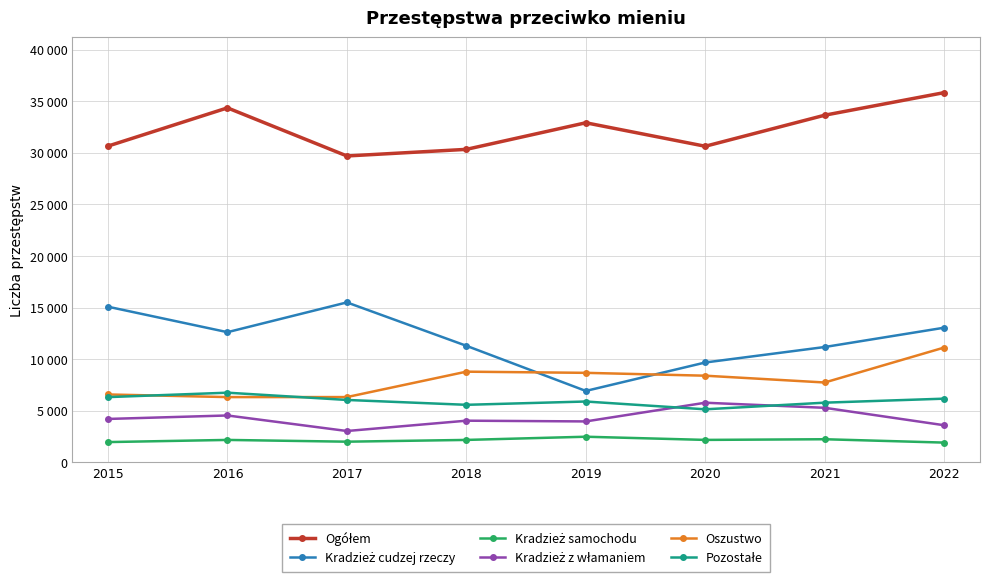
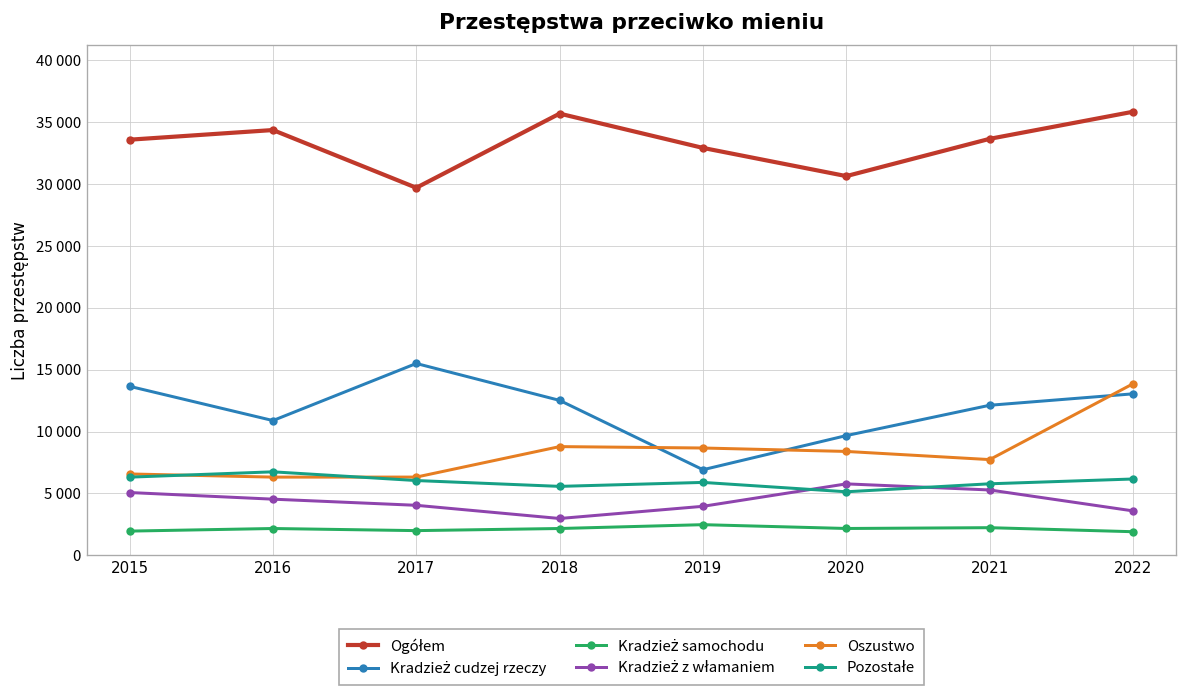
Ogółem, 2015: 30600 -> 33600
Kradzież cudzej rzeczy, 2015: 15100 -> 13700
Kradzież z włamaniem, 2015: 4200 -> 5100
Kradzież cudzej rzeczy, 2016: 12600 -> 10900
Kradzież z włamaniem, 2017: 3000 -> 4000
Ogółem, 2018: 30300 -> 35700
Kradzież cudzej rzeczy, 2018: 11300 -> 12500
Kradzież z włamaniem, 2018: 4000 -> 3000
Kradzież cudzej rzeczy, 2021: 11200 -> 12100
Oszustwo, 2022: 11100 -> 13900
